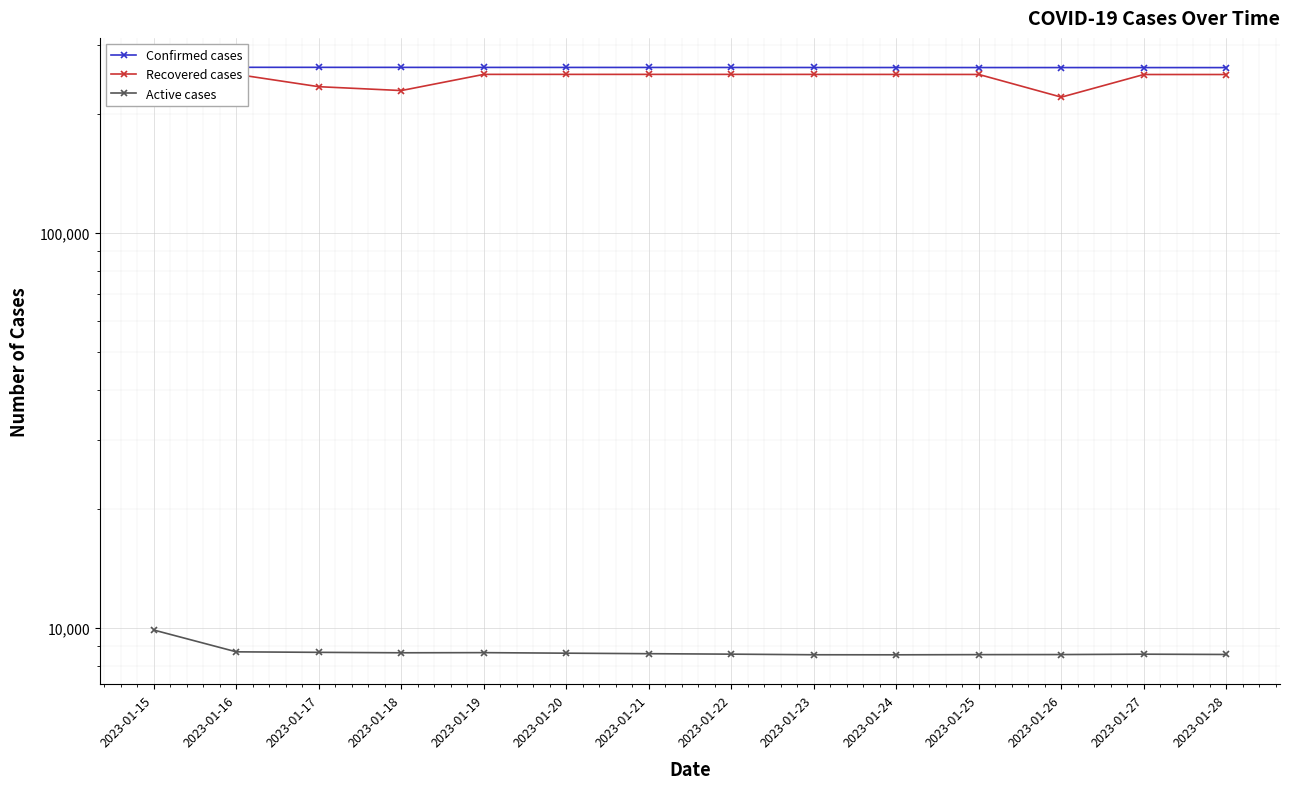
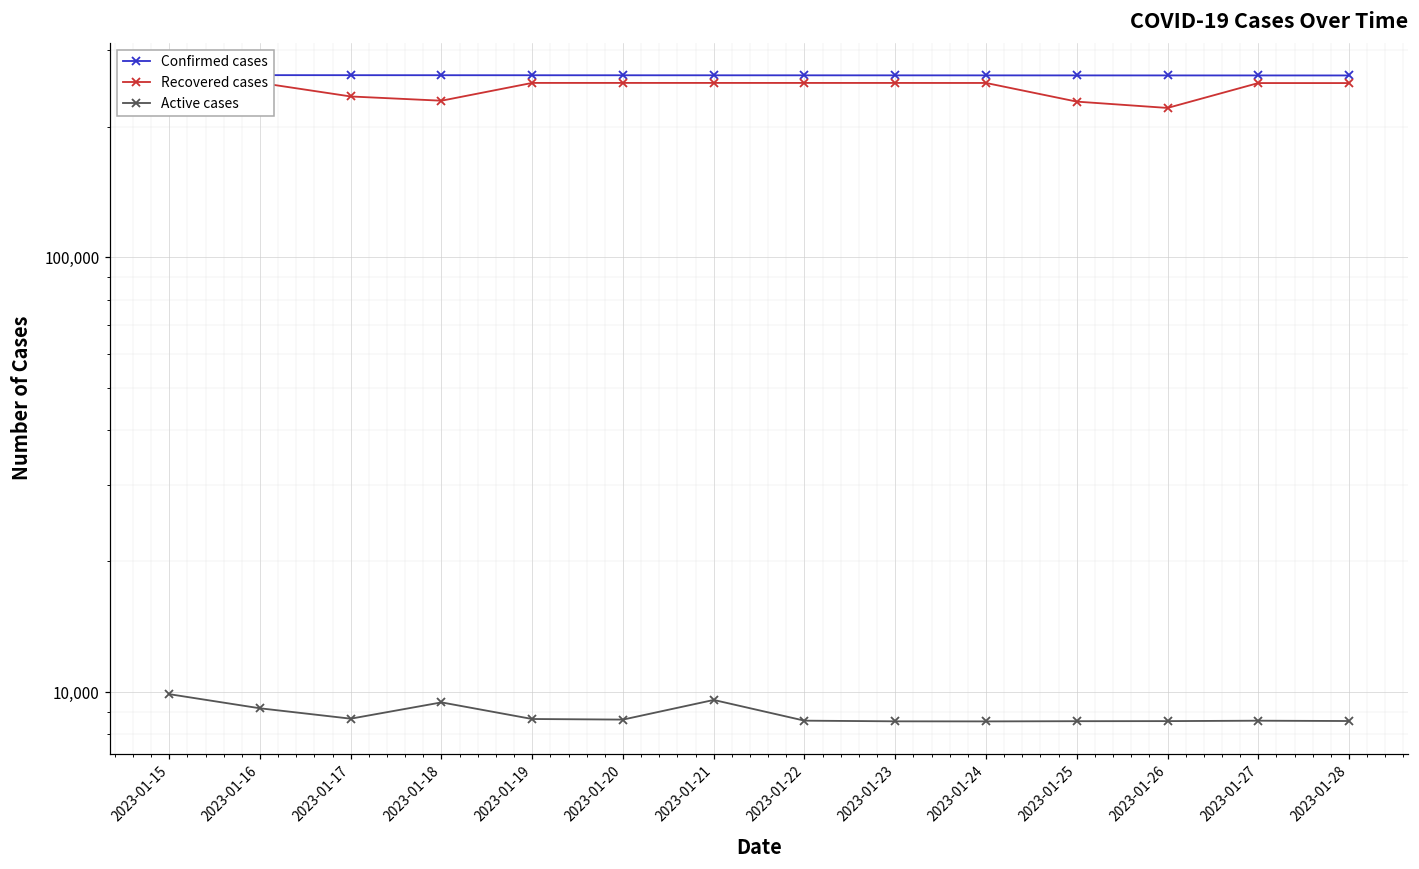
Active cases, 2023-01-16: 8,700 -> 9,200
Active cases, 2023-01-18: 8,700 -> 9,500
Active cases, 2023-01-21: 8,600 -> 9,600
Recovered cases, 2023-01-25: 250,000 -> 230,000
